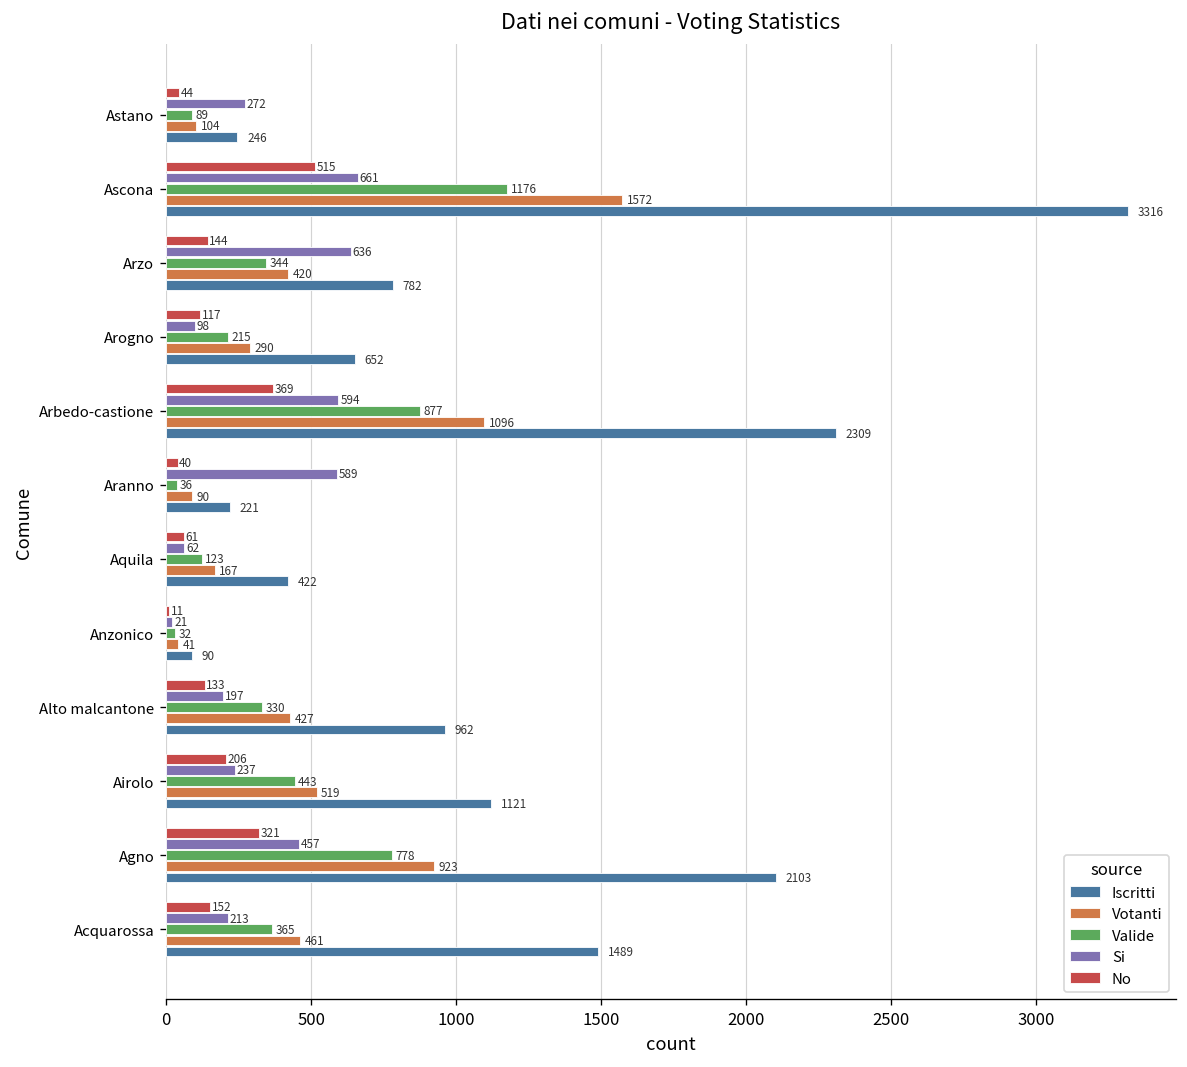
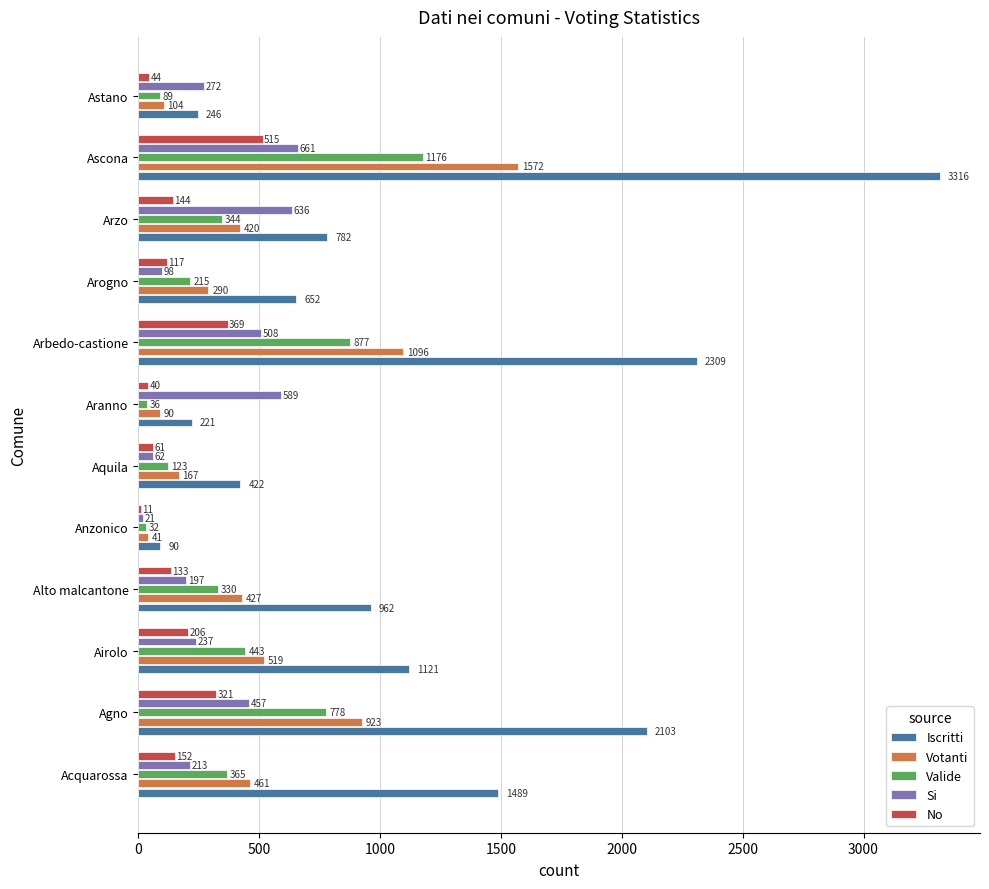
Si, Arbedo-castione: 594 -> 508
